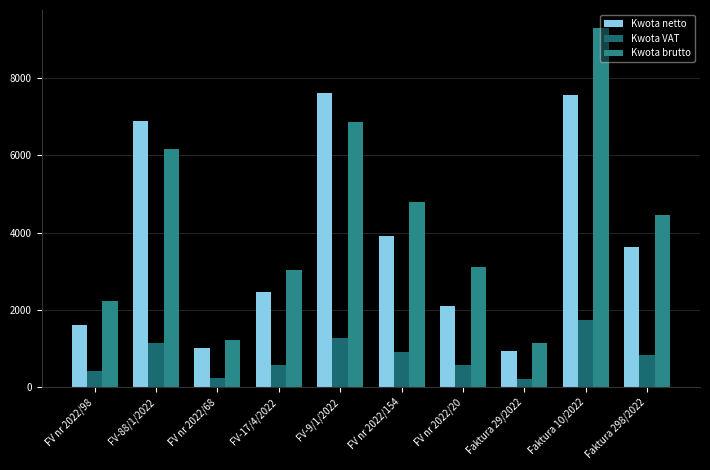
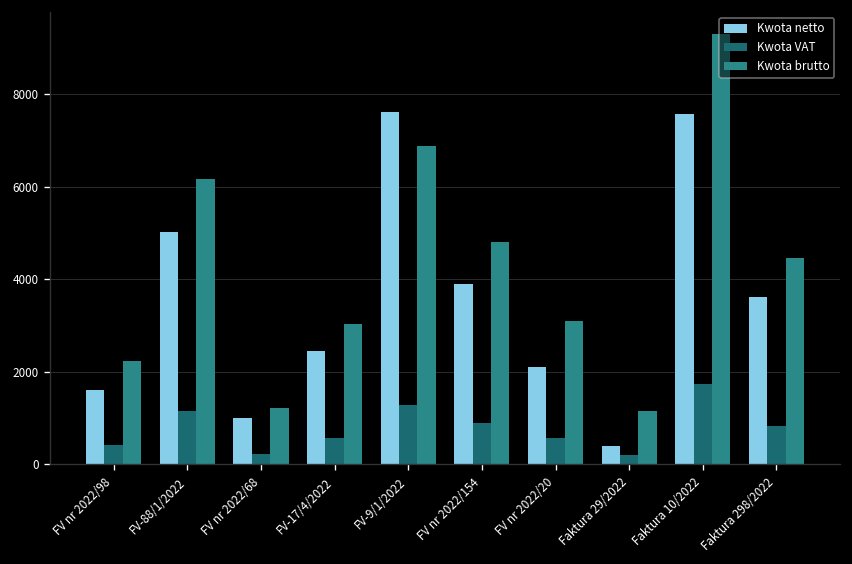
Kwota netto, FV-88/1/2022: 6900 -> 5000
Kwota netto, Faktura 29/2022: 900 -> 400
